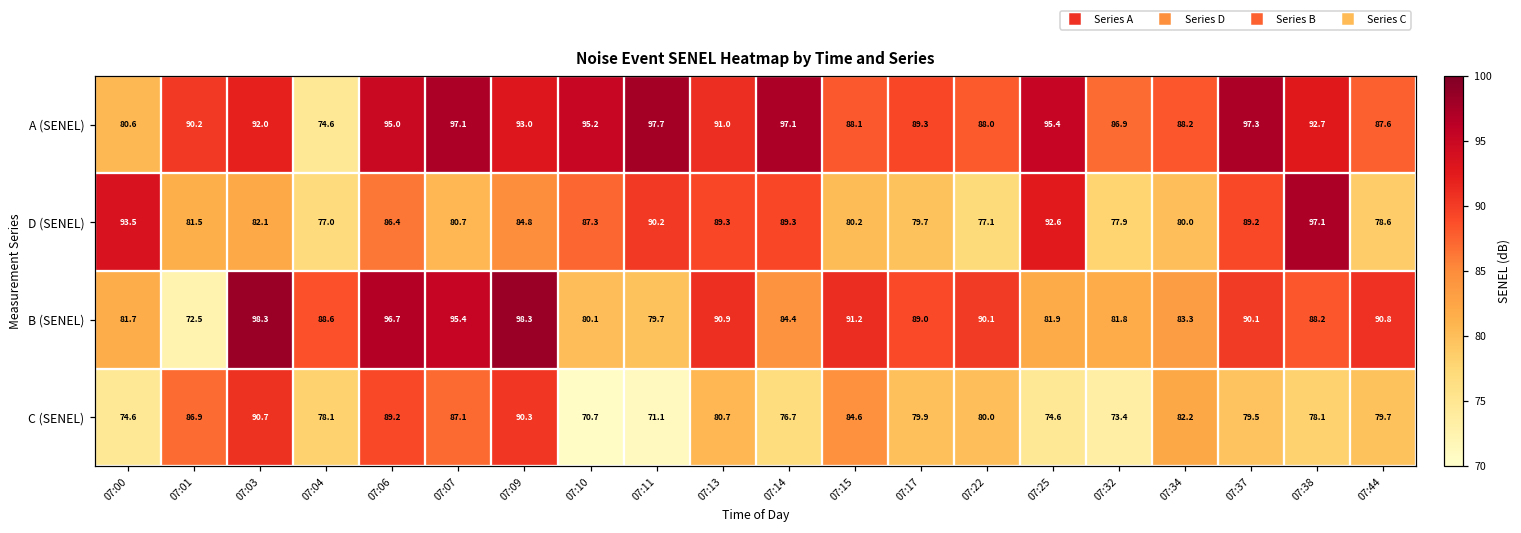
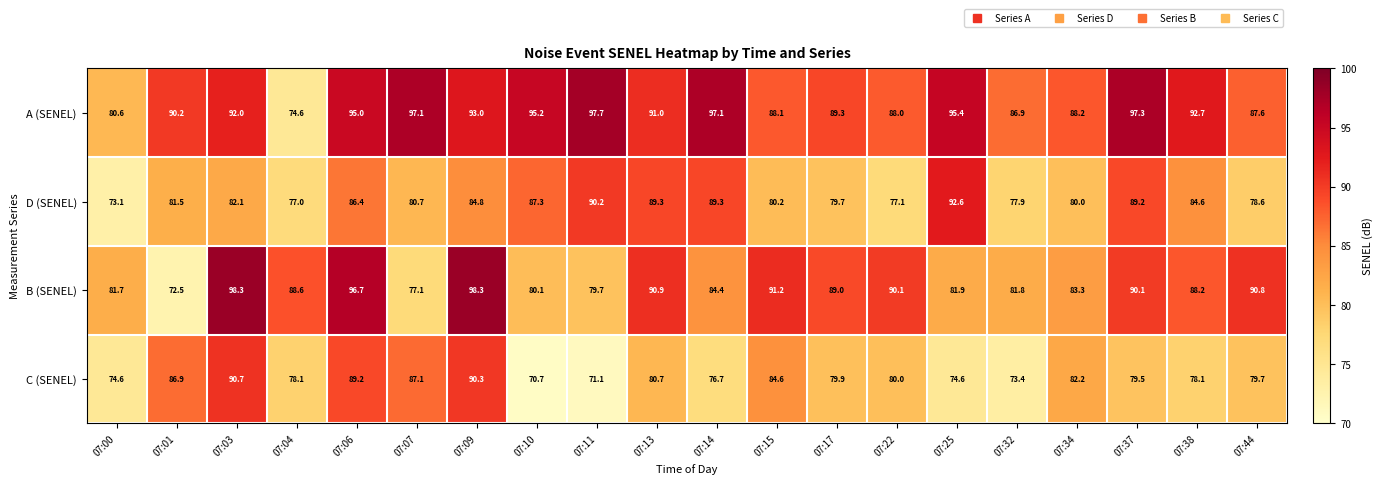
D (SENEL), 07:00: 93.5 -> 73.1
D (SENEL), 07:38: 97.1 -> 84.6
B (SENEL), 07:07: 95.4 -> 77.1
